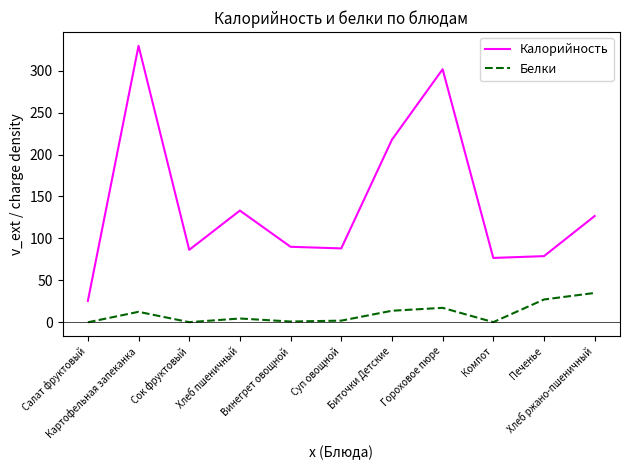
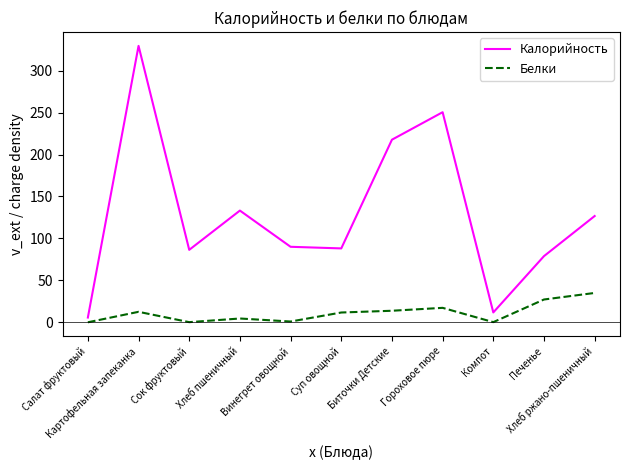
Калорийность, Салат фруктовый: 30 -> 10
Белки, Суп овощной: 0 -> 10
Калорийность, Гороховое пюре: 300 -> 250
Калорийность, Компот: 80 -> 10
